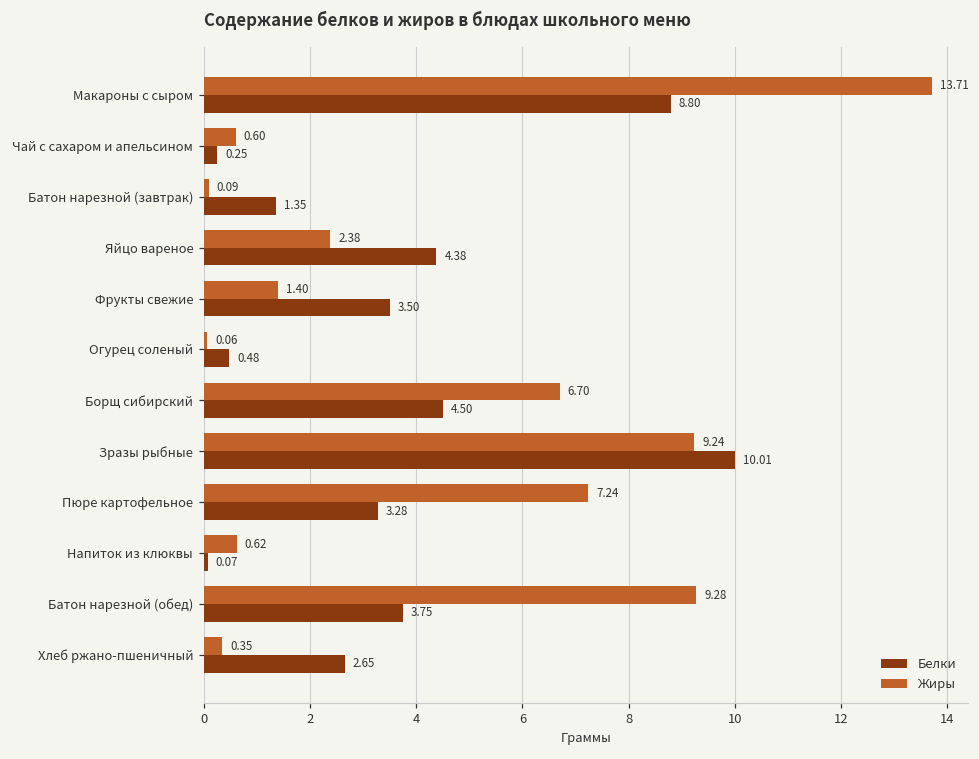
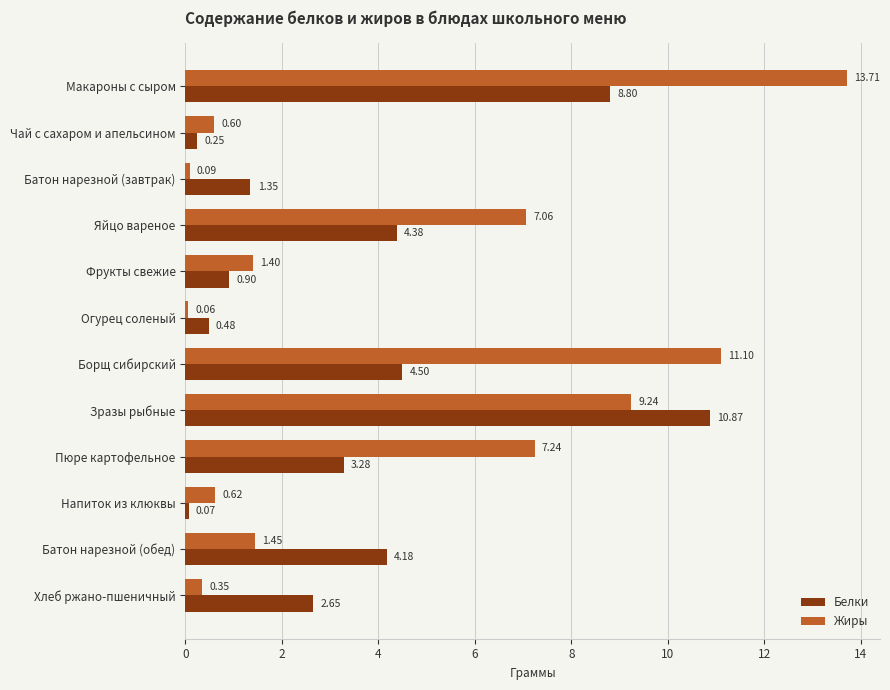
Жиры, Яйцо вареное: 2.38 -> 7.06
Белки, Фрукты свежие: 3.50 -> 0.90
Жиры, Борщ сибирский: 6.70 -> 11.10
Белки, Зразы рыбные: 10.01 -> 10.87
Жиры, Батон нарезной (обед): 9.28 -> 1.45
Белки, Батон нарезной (обед): 3.75 -> 4.18
